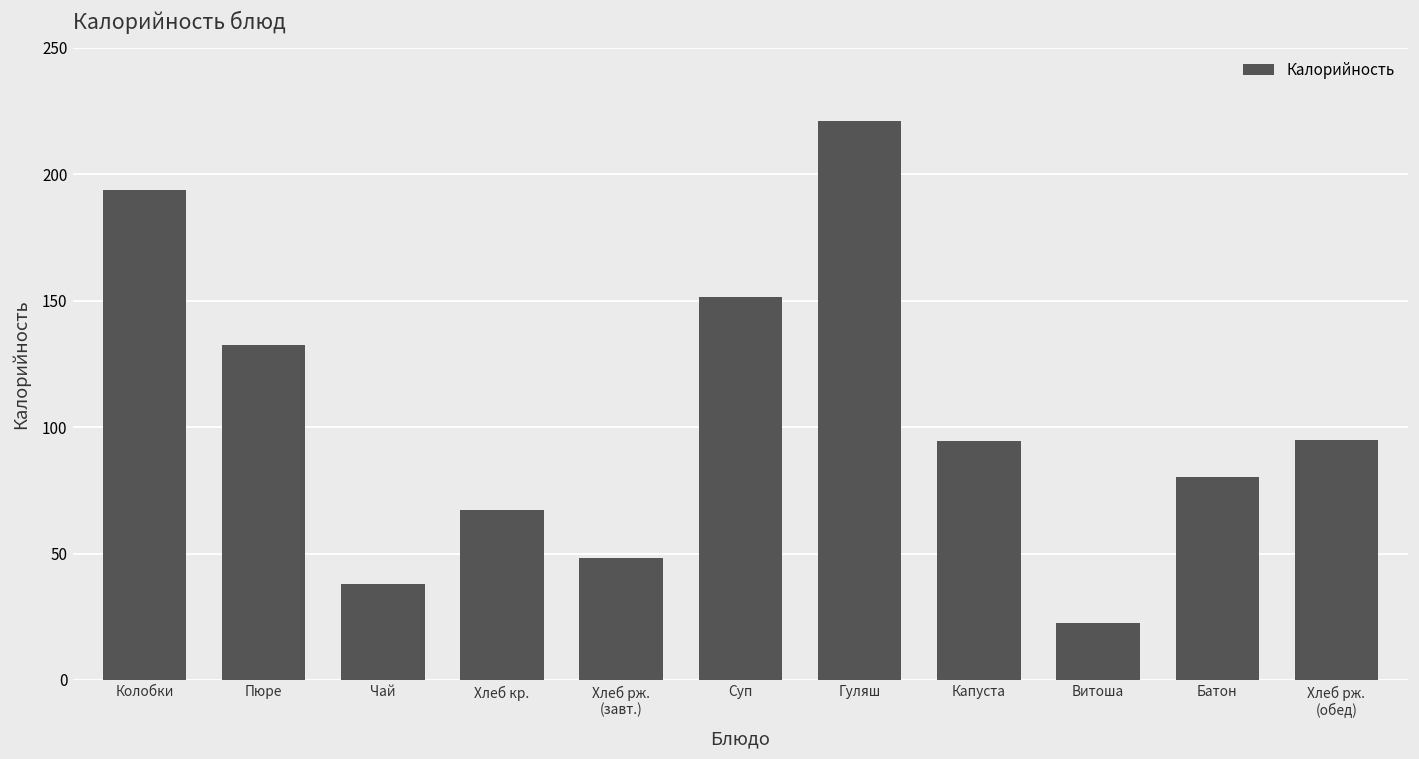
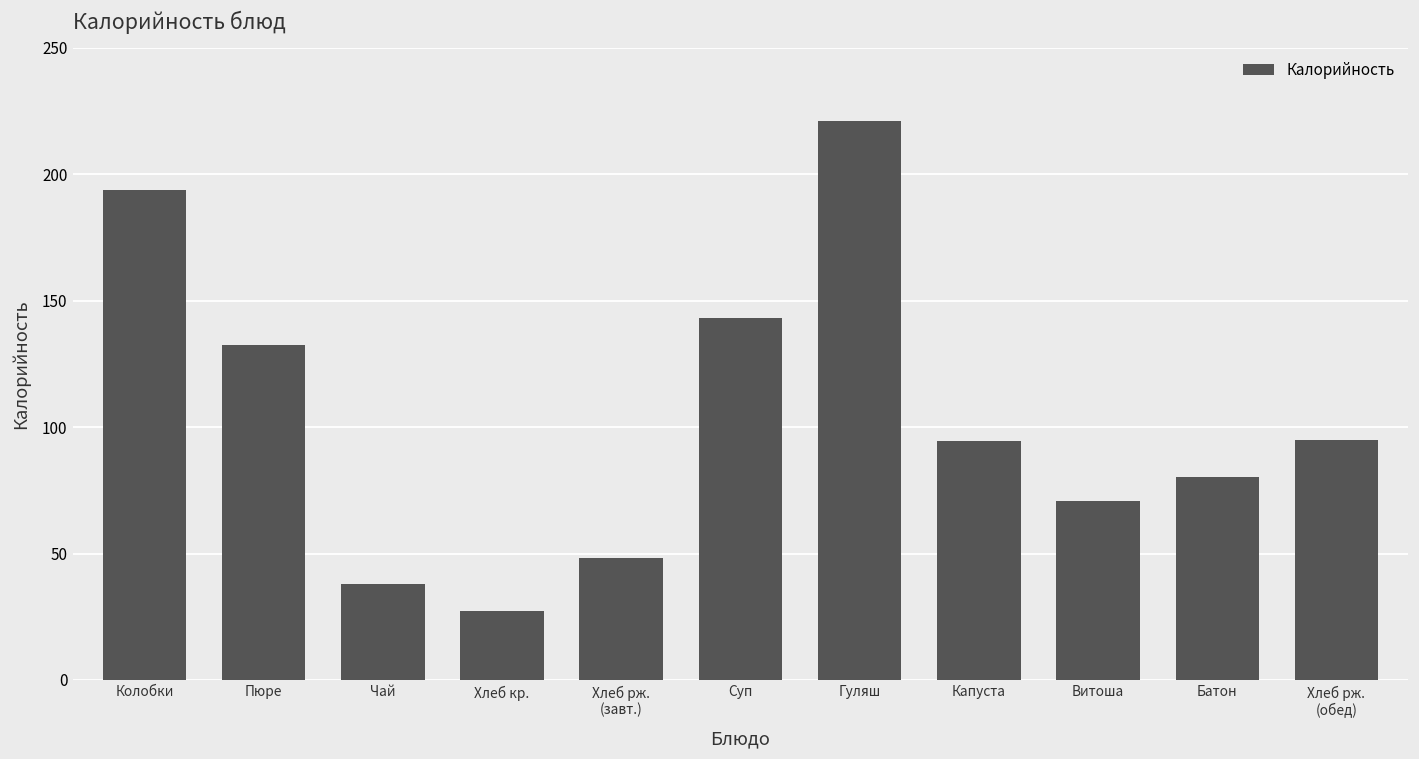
Хлеб кр.: 67 -> 27
Суп: 151 -> 143
Витоша: 23 -> 71
